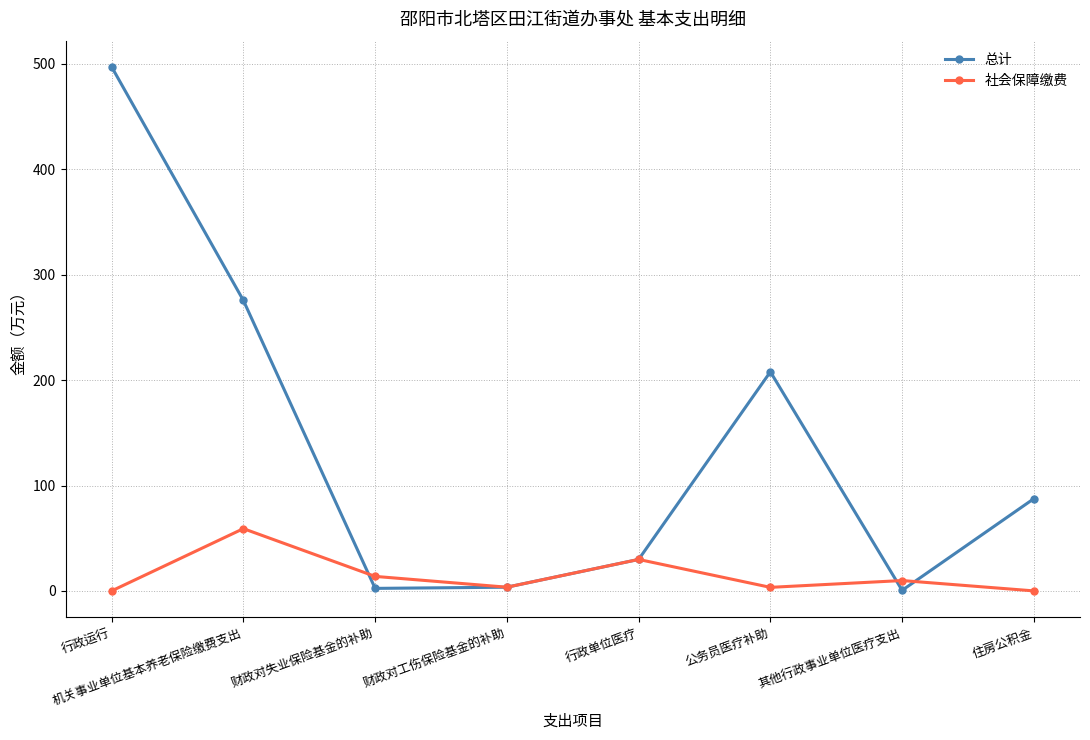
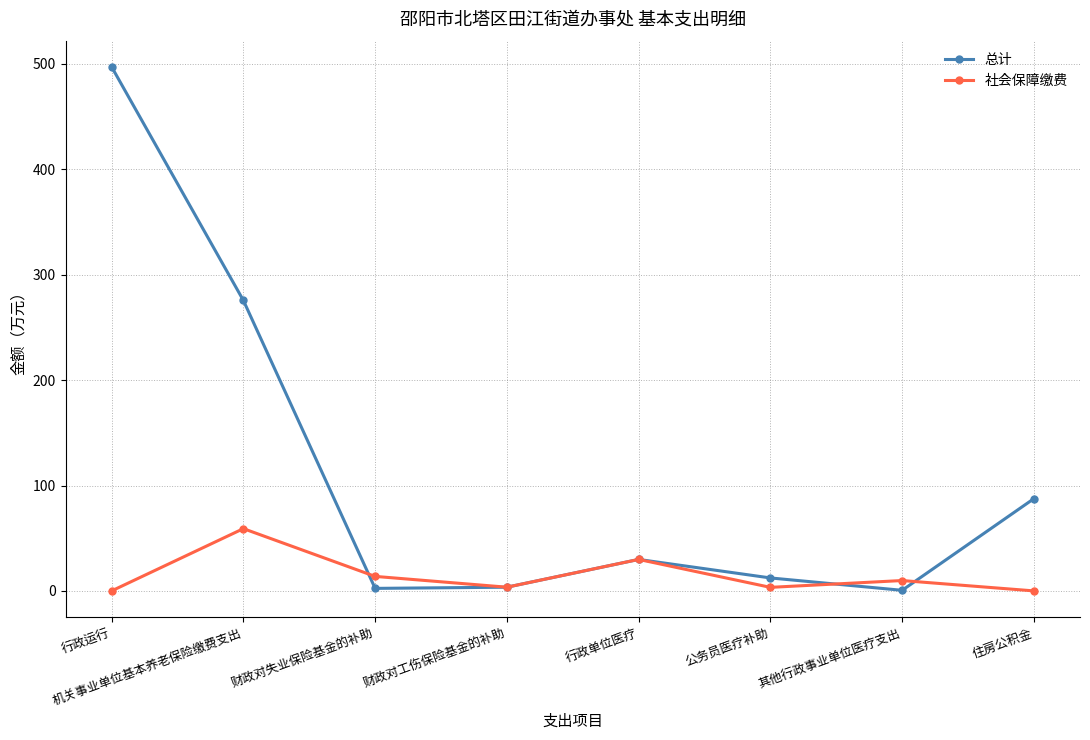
总计, 公务员医疗补助: 208 -> 12
